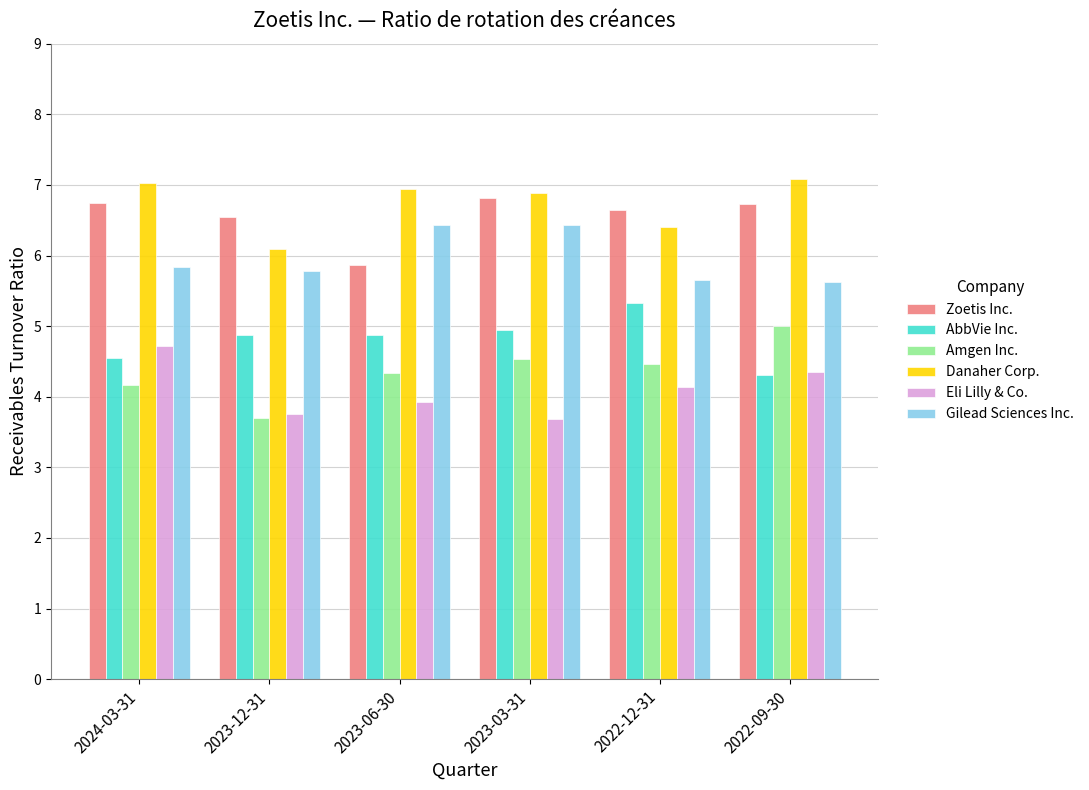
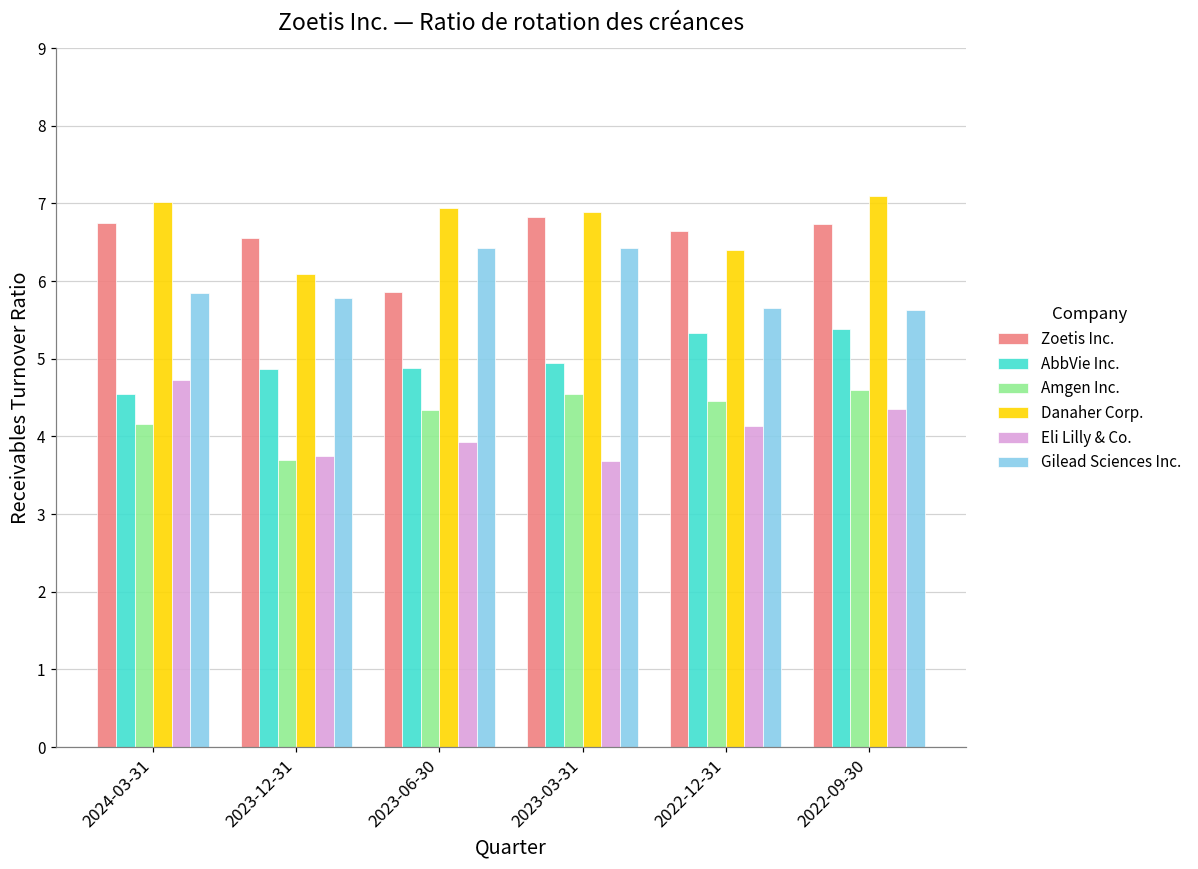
AbbVie Inc., 2022-09-30: 4.3 -> 5.4
Amgen Inc., 2022-09-30: 5.0 -> 4.6
